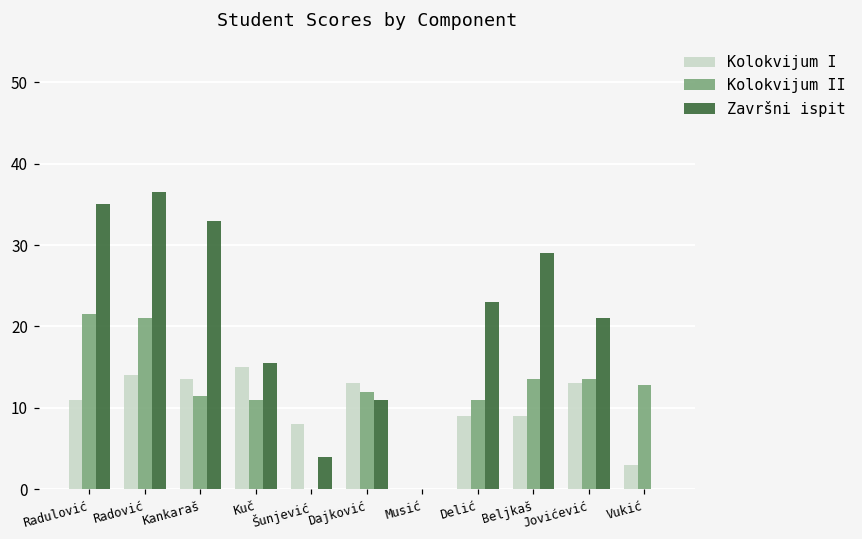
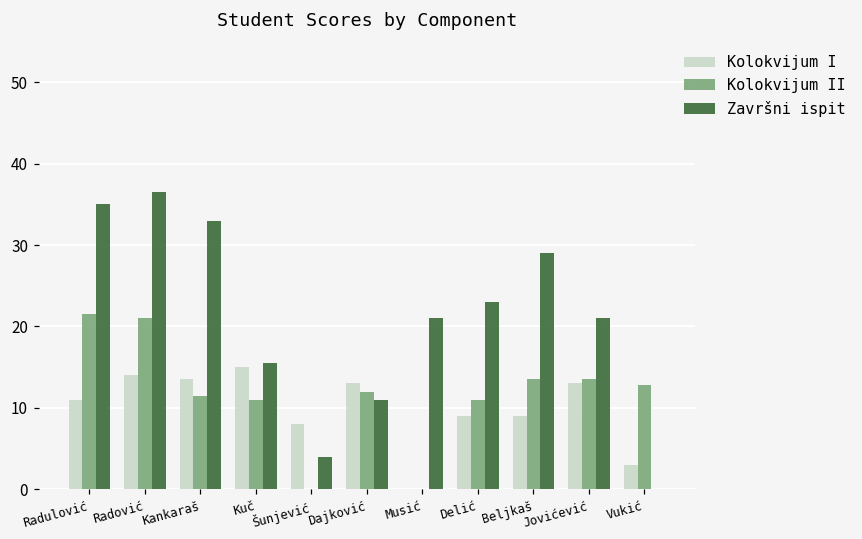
Završni ispit, Musić: 0 -> 21
